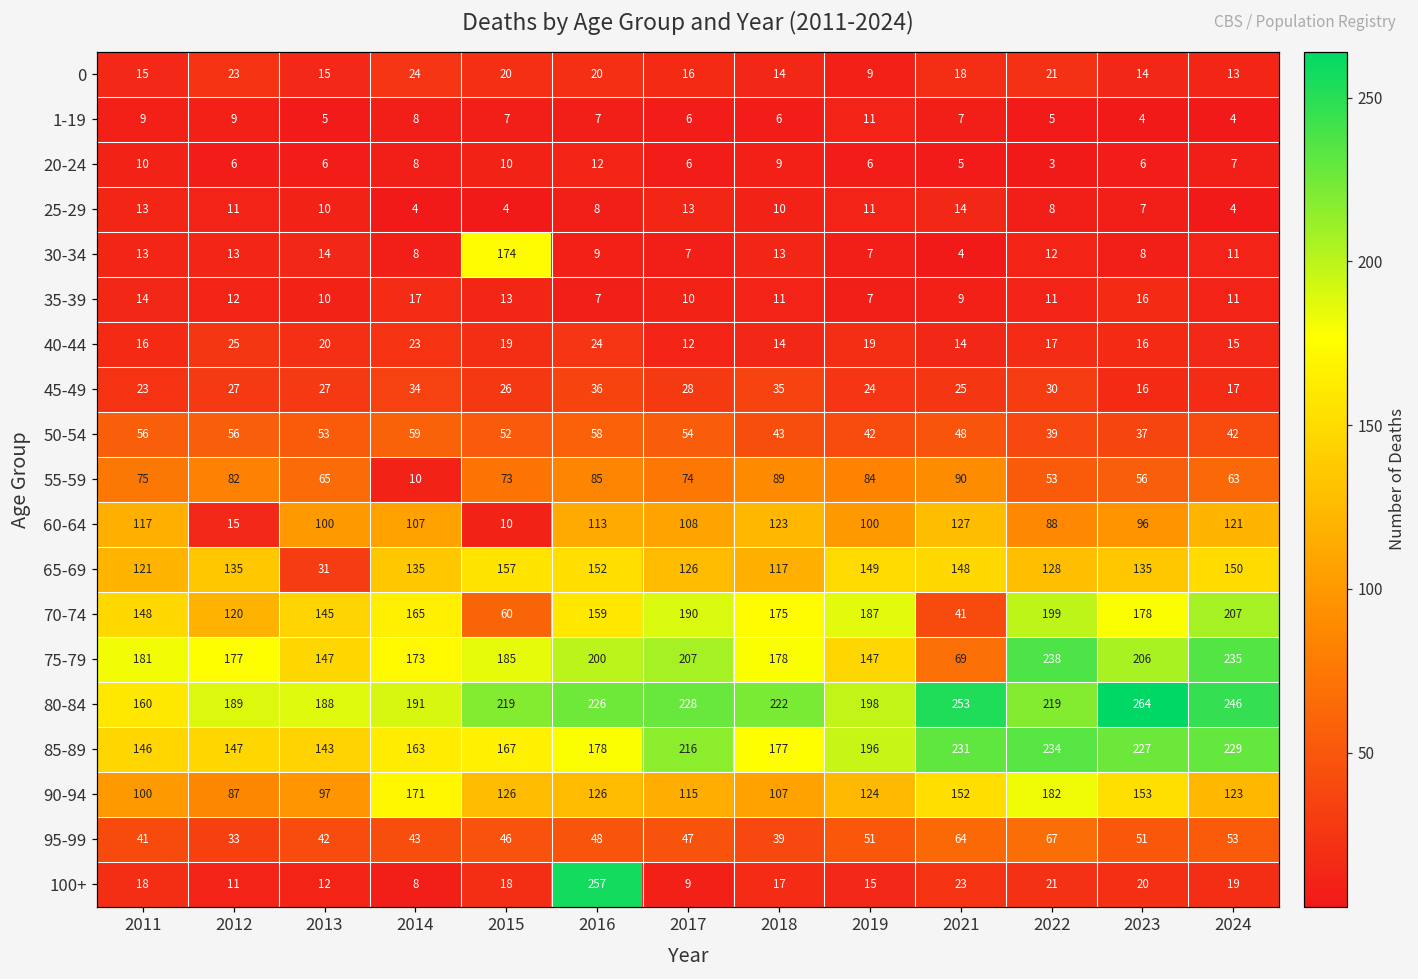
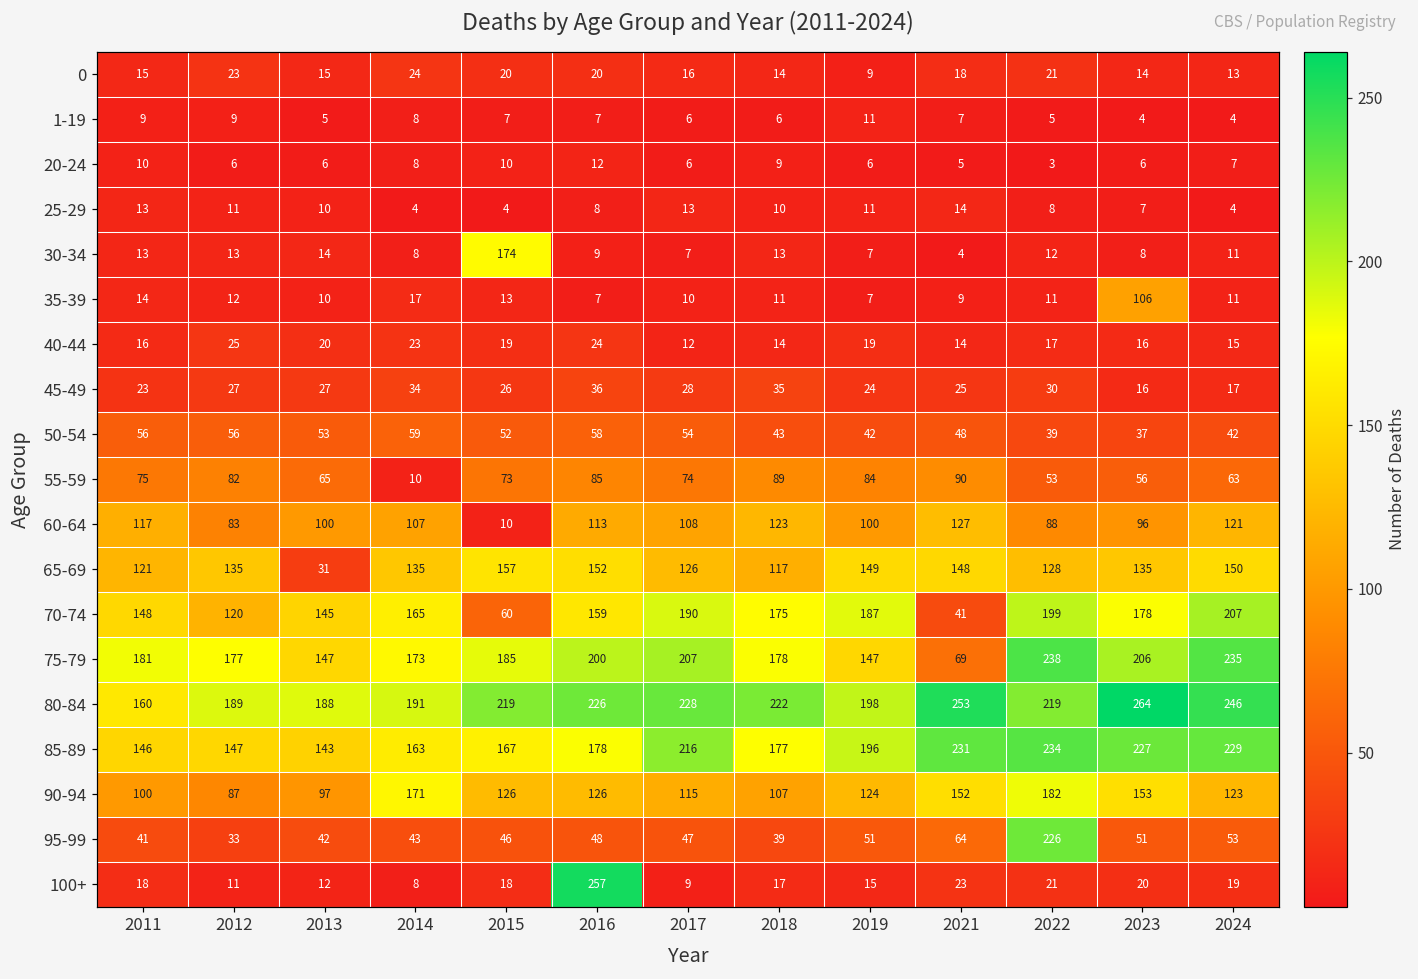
35-39, 2023: 16 -> 106
60-64, 2012: 15 -> 83
95-99, 2022: 67 -> 226
